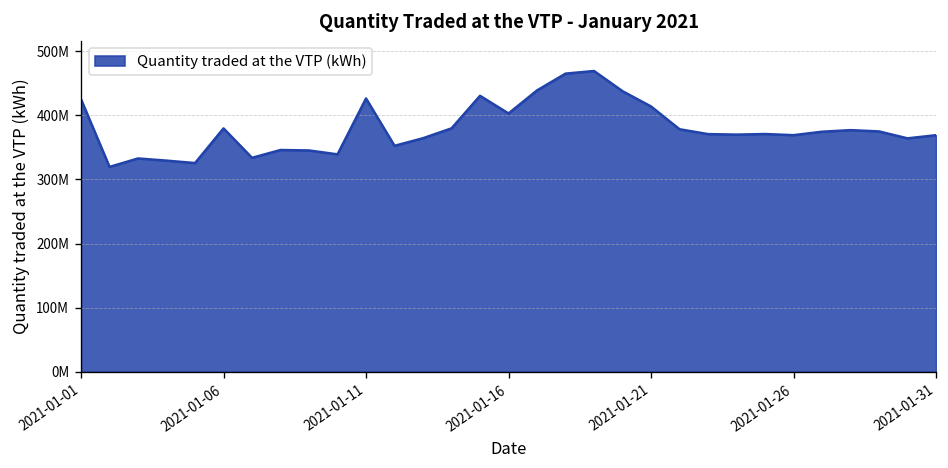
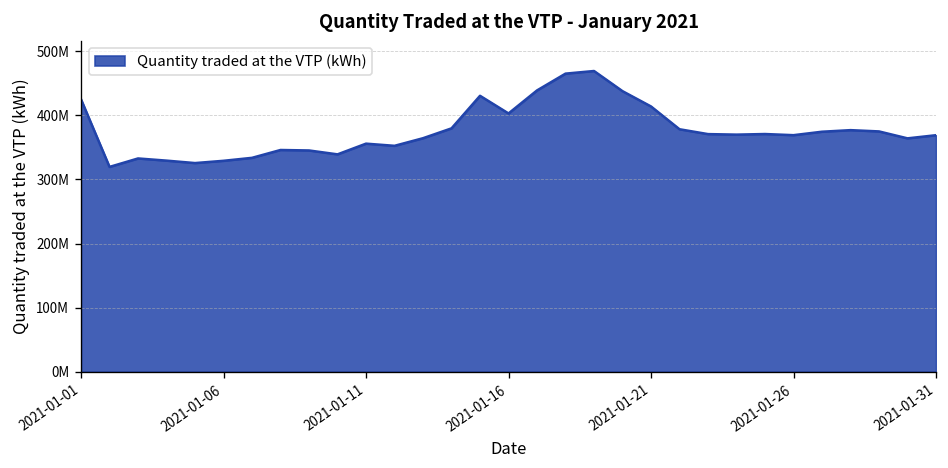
2021-01-06: 380000000 -> 330000000
2021-01-11: 430000000 -> 360000000
